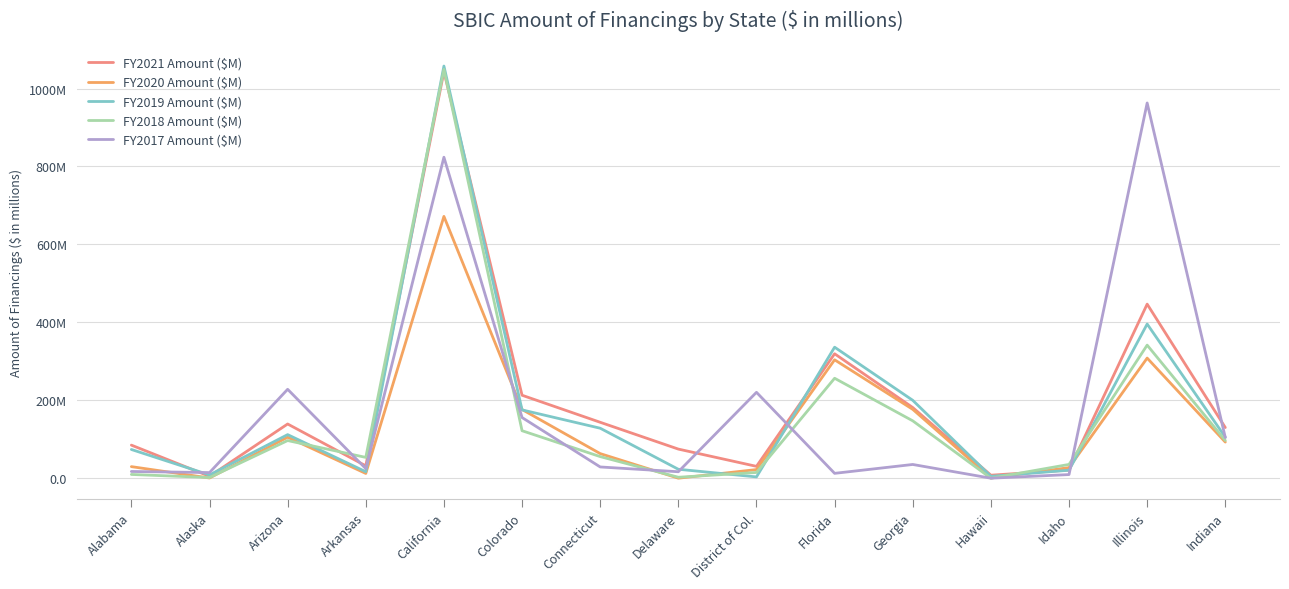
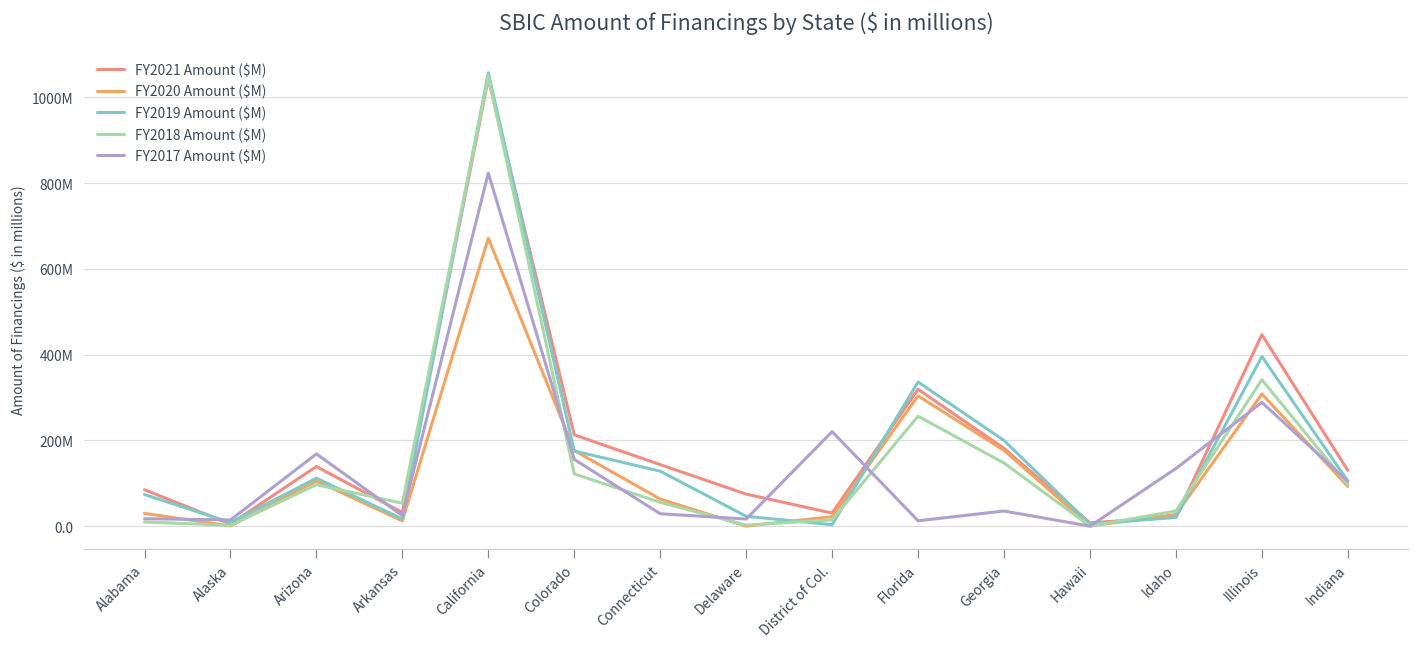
FY2017 Amount ($M), Arizona: 230000000 -> 170000000
FY2017 Amount ($M), Idaho: 10000000 -> 130000000
FY2017 Amount ($M), Illinois: 960000000 -> 290000000
